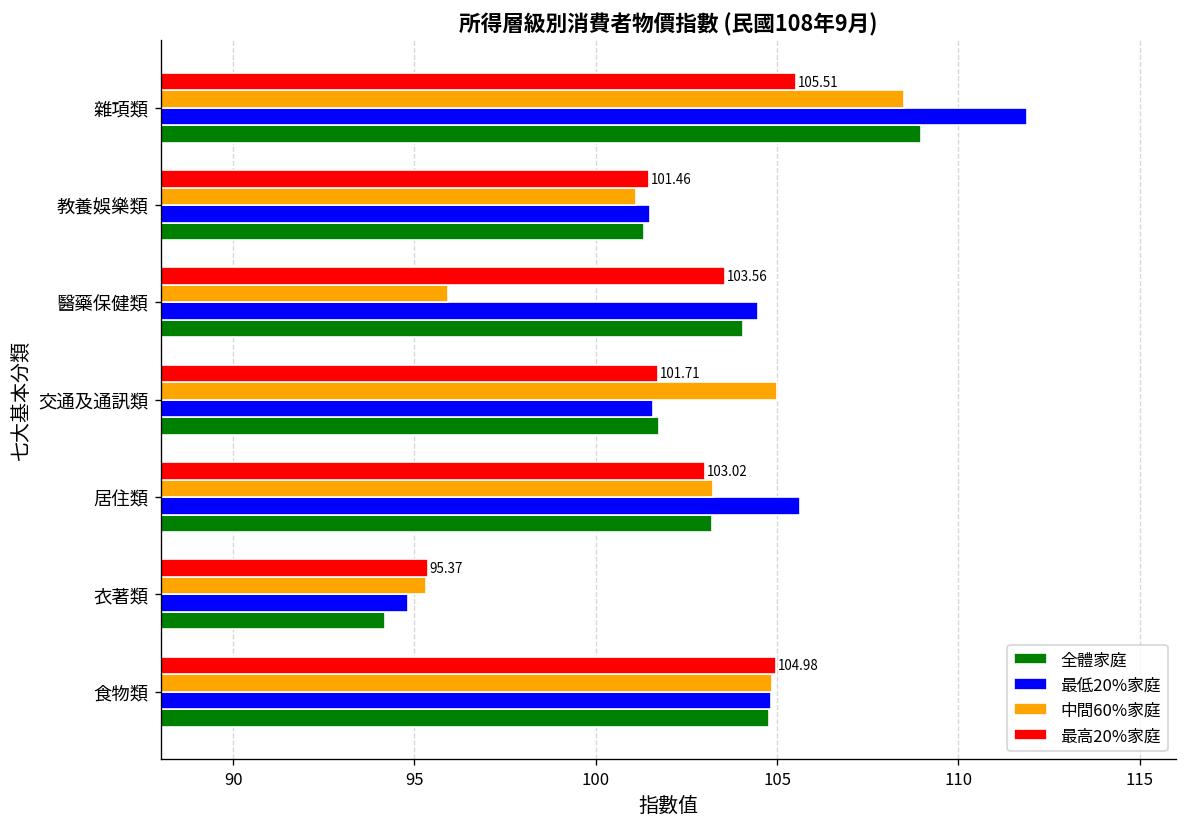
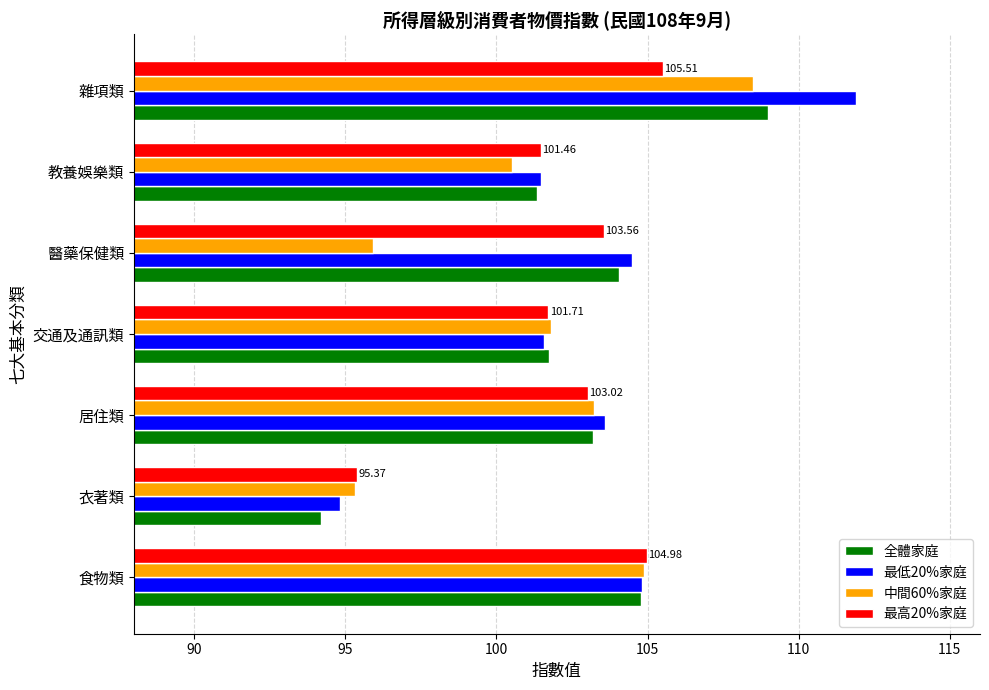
中間60%家庭, 教養娛樂類: 101.1 -> 100.5
中間60%家庭, 交通及通訊類: 105.0 -> 101.8
最低20%家庭, 居住類: 105.6 -> 103.6
